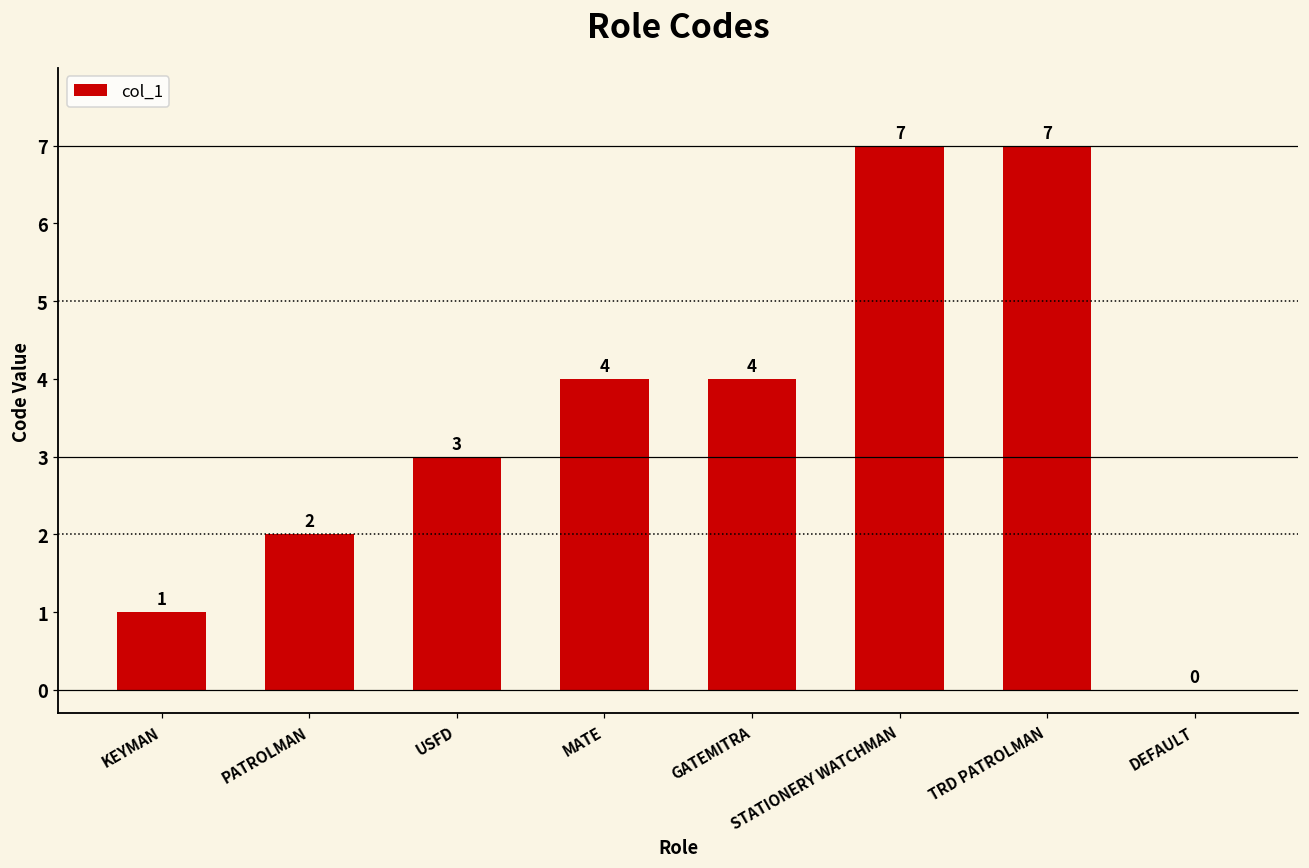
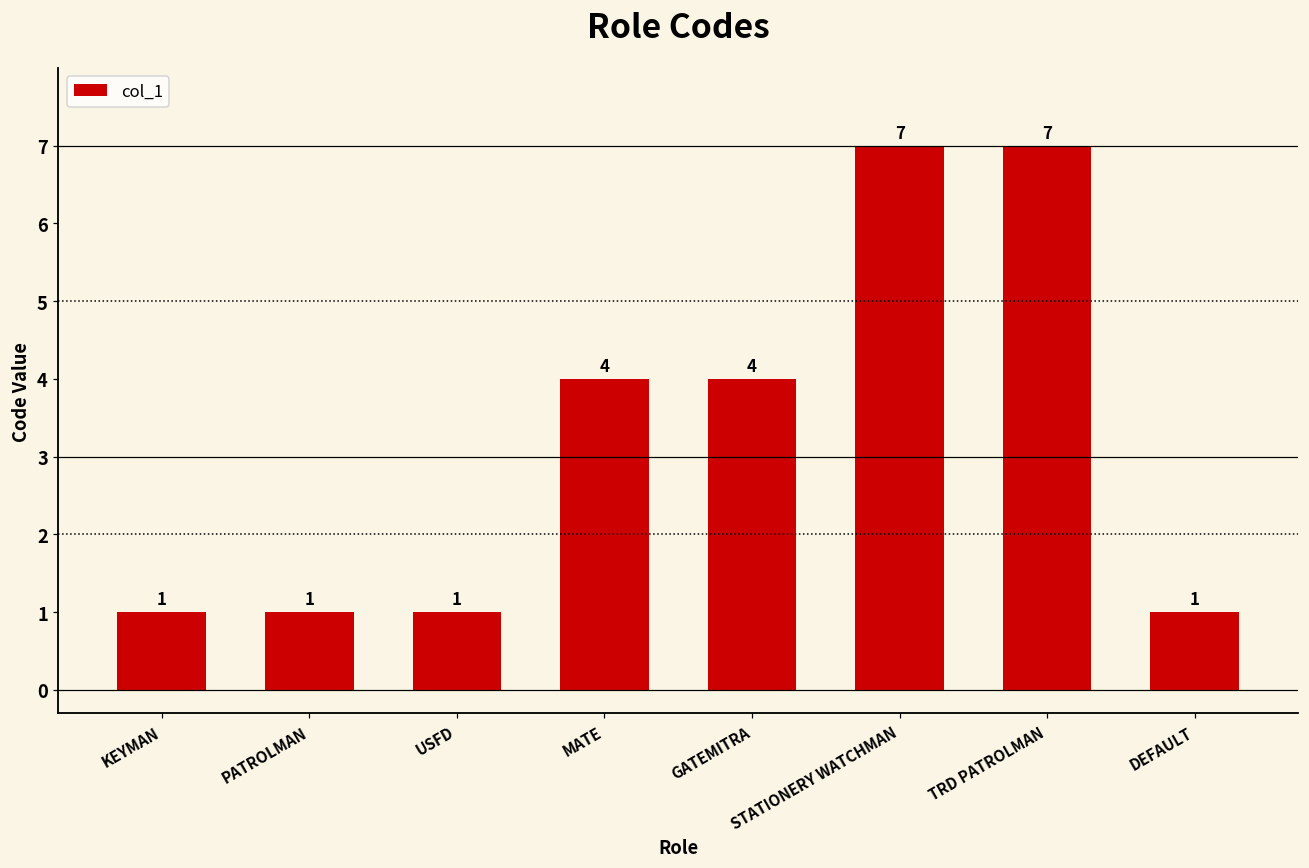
PATROLMAN: 2 -> 1
USFD: 3 -> 1
DEFAULT: 0 -> 1
